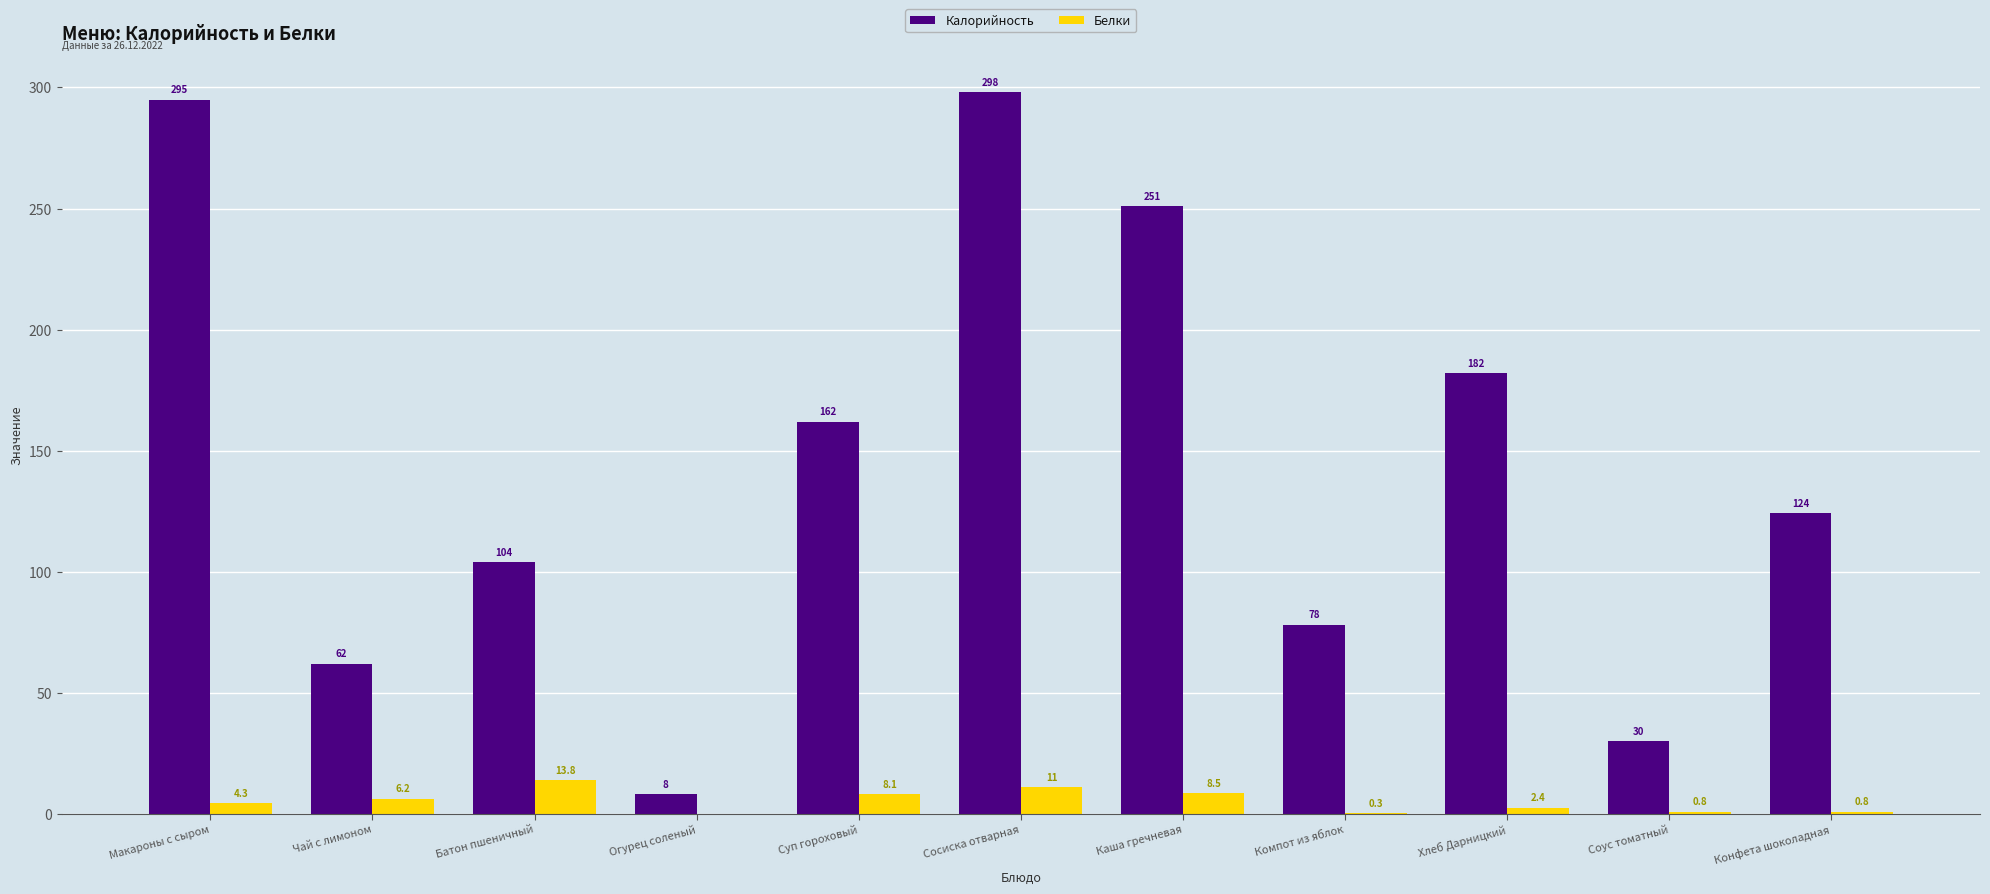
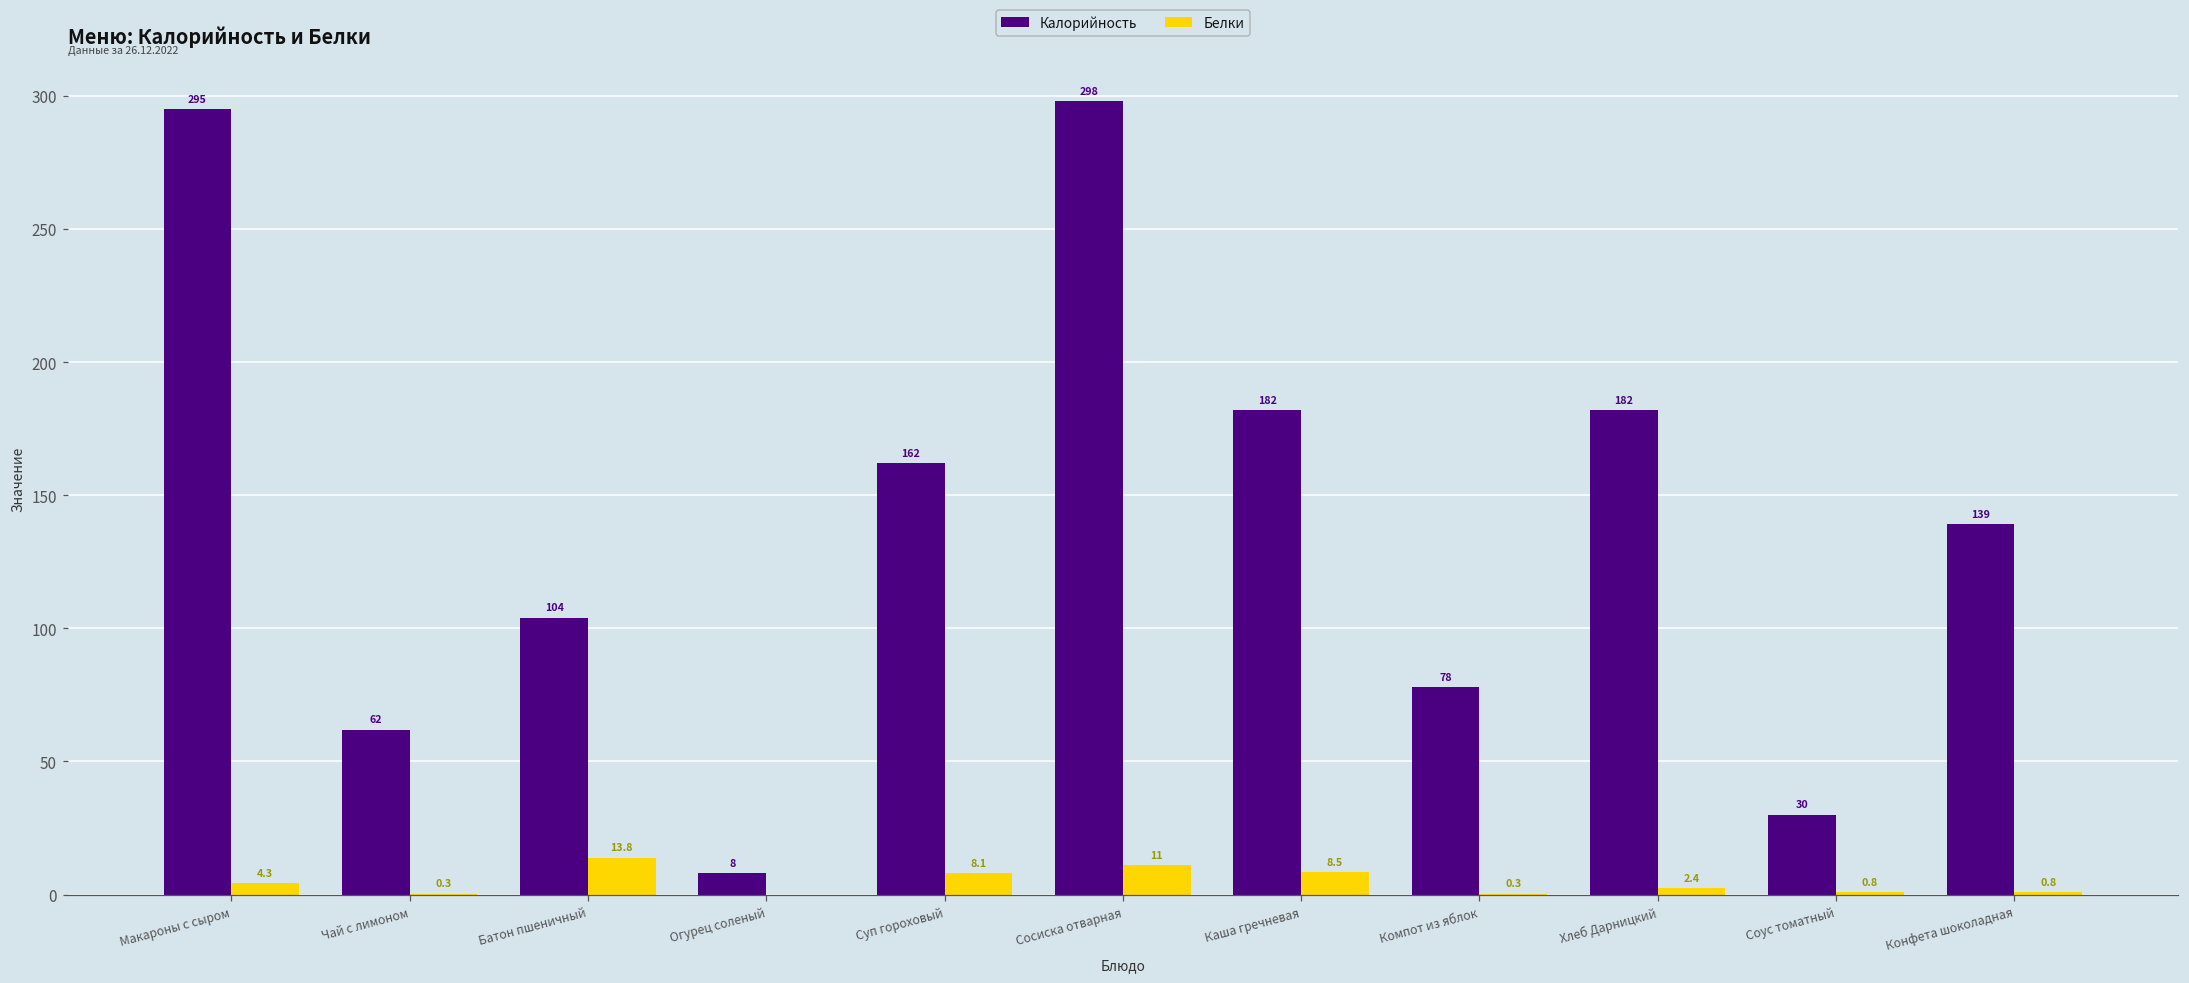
Белки, Чай с лимоном: 6.2 -> 0.3
Калорийность, Каша гречневая: 251 -> 182
Калорийность, Конфета шоколадная: 124 -> 139
